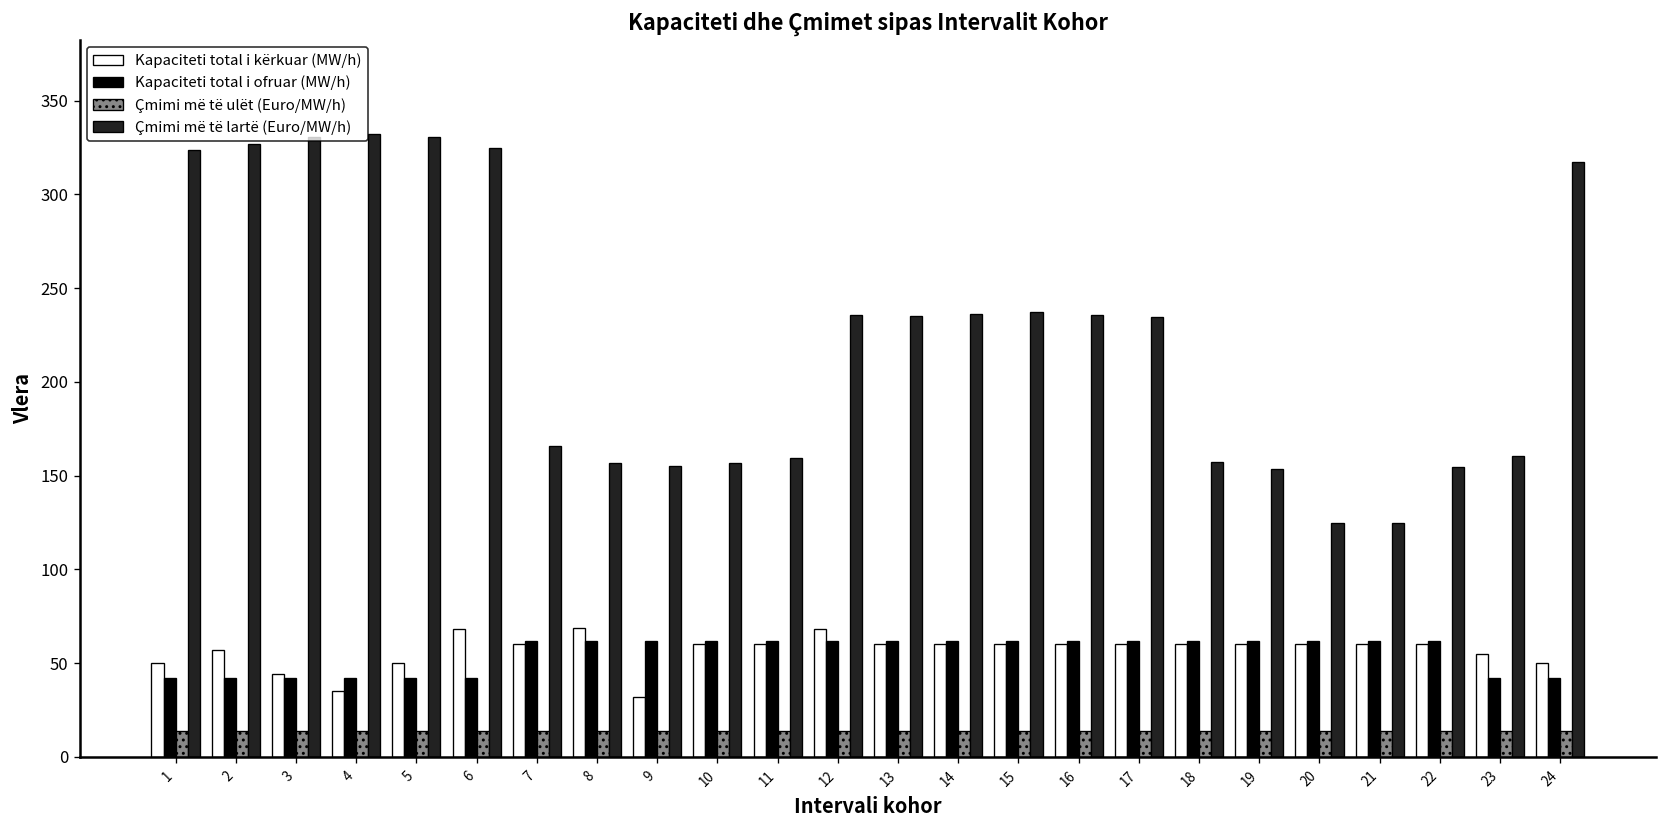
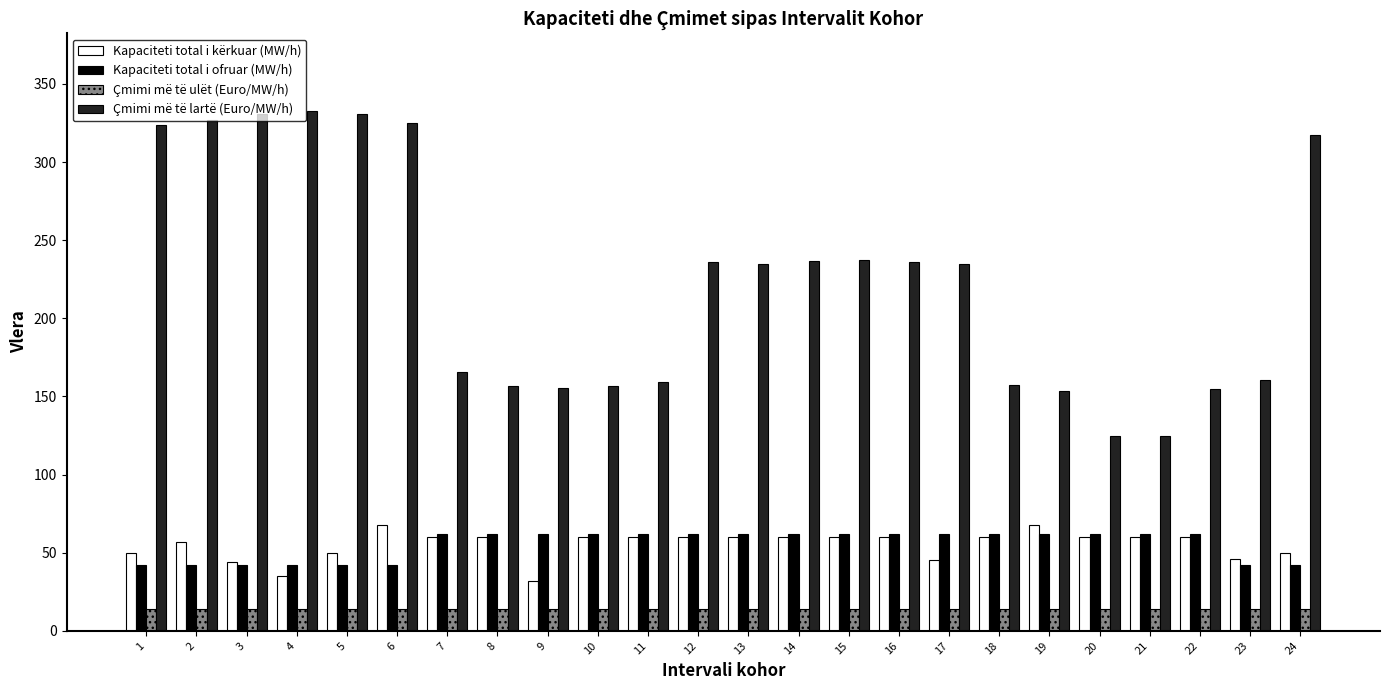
Kapaciteti total i kërkuar (MW/h), 8: 69 -> 60
Kapaciteti total i kërkuar (MW/h), 12: 68 -> 60
Kapaciteti total i kërkuar (MW/h), 17: 60 -> 45
Kapaciteti total i kërkuar (MW/h), 19: 60 -> 68
Kapaciteti total i kërkuar (MW/h), 23: 55 -> 46
